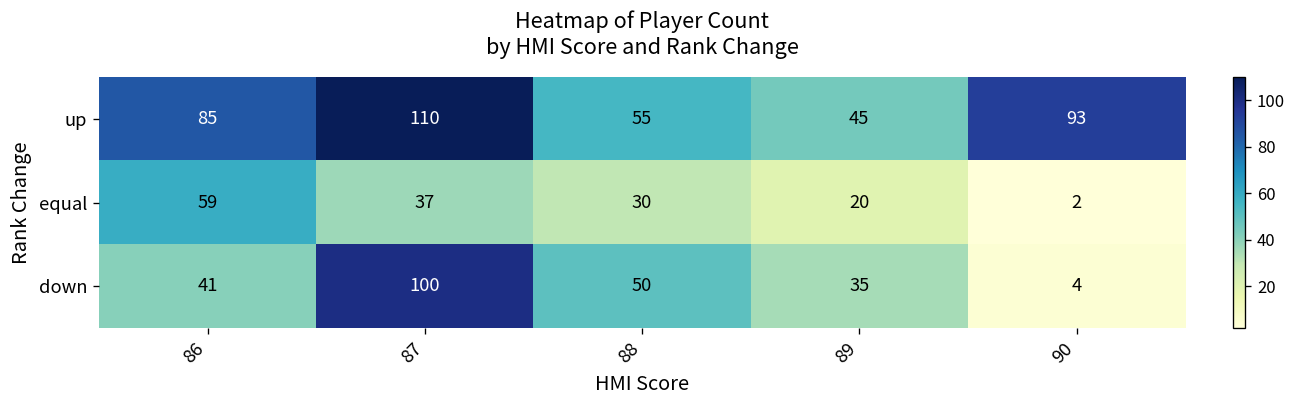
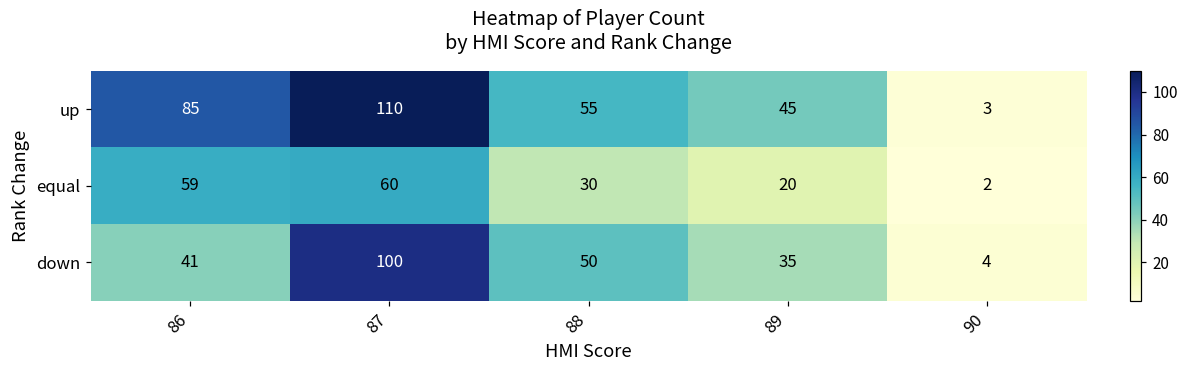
up, 90: 93 -> 3
equal, 87: 37 -> 60
